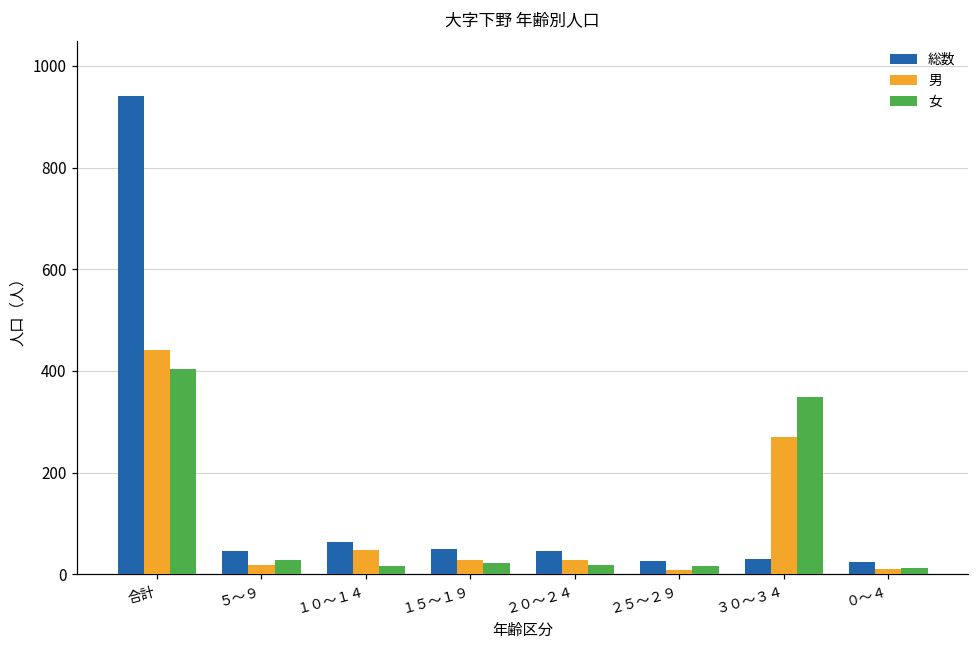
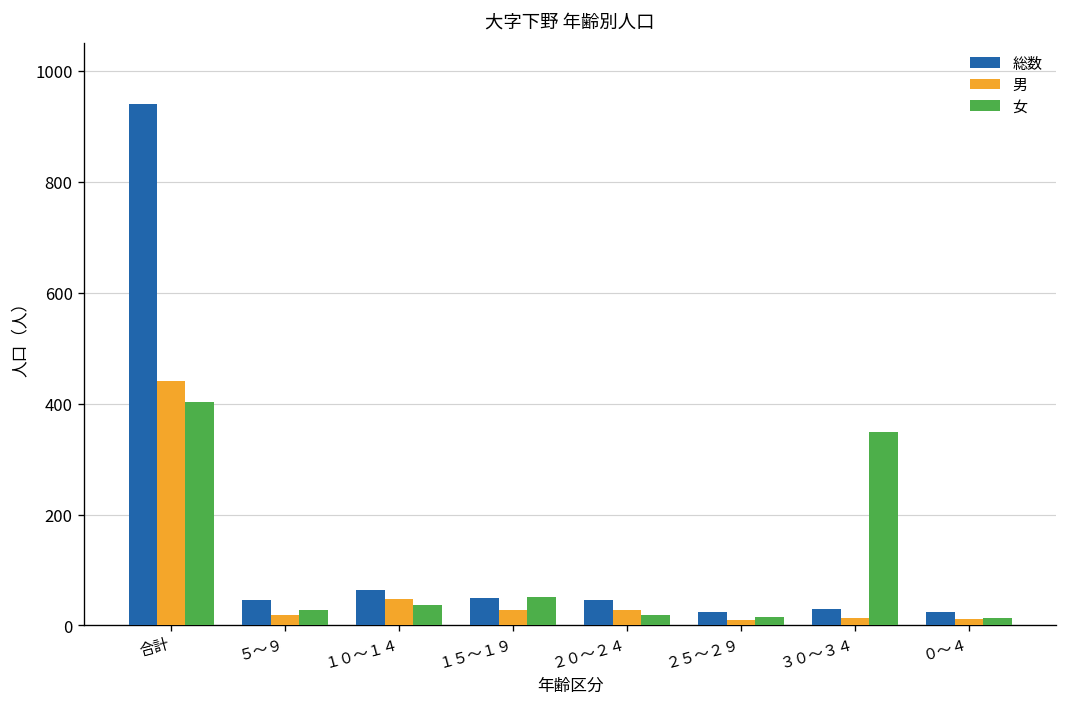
女, １０～１４: 20 -> 40
女, １５～１９: 20 -> 50
男, ３０～３４: 270 -> 10
